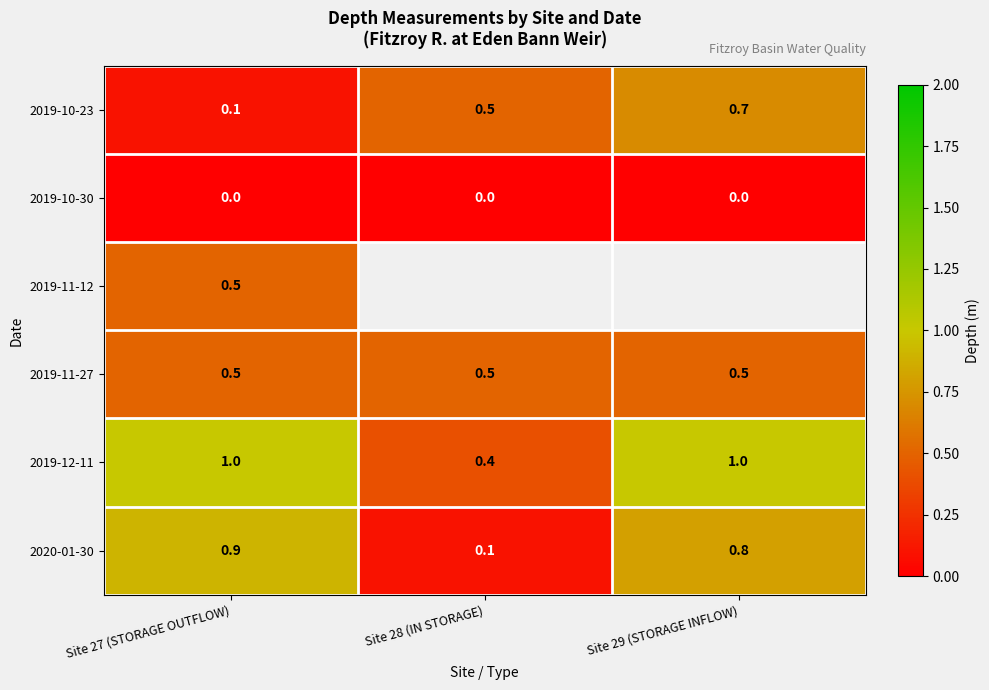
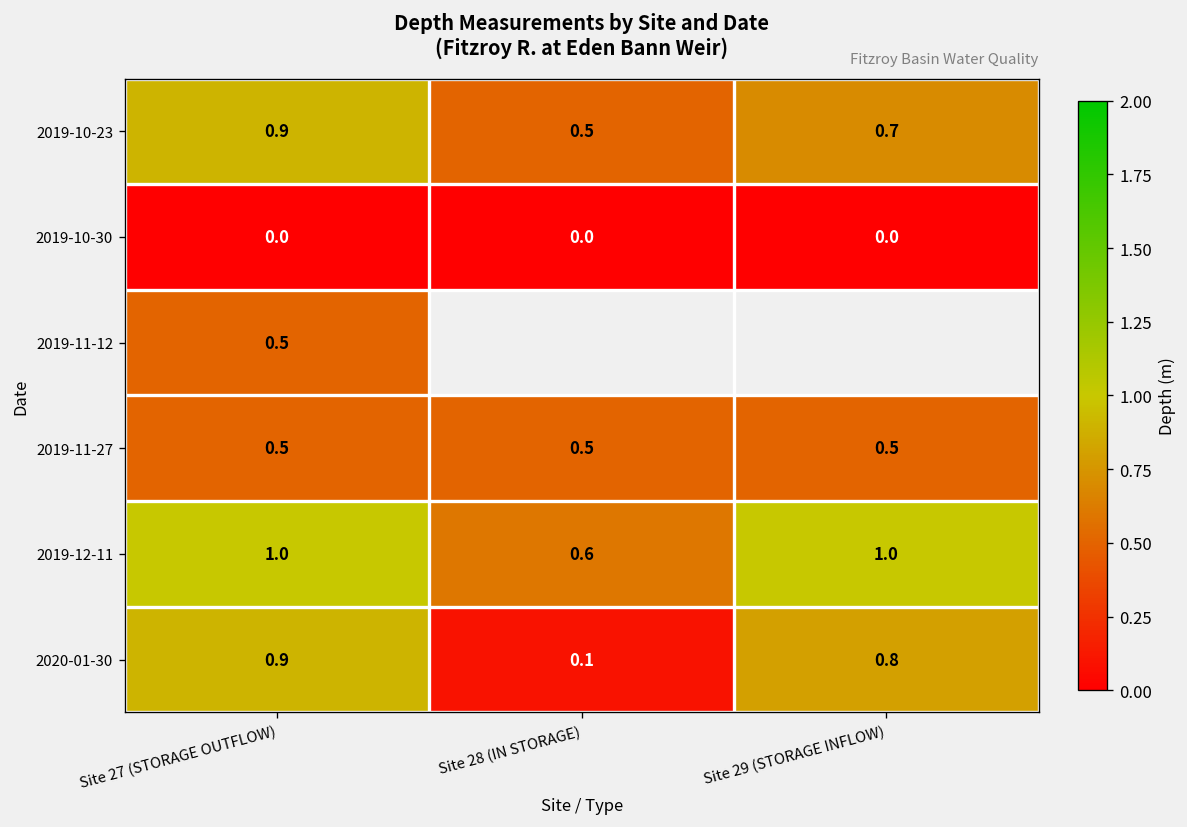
2019-10-23, Site 27 (STORAGE OUTFLOW): 0.1 -> 0.9
2019-12-11, Site 28 (IN STORAGE): 0.4 -> 0.6
